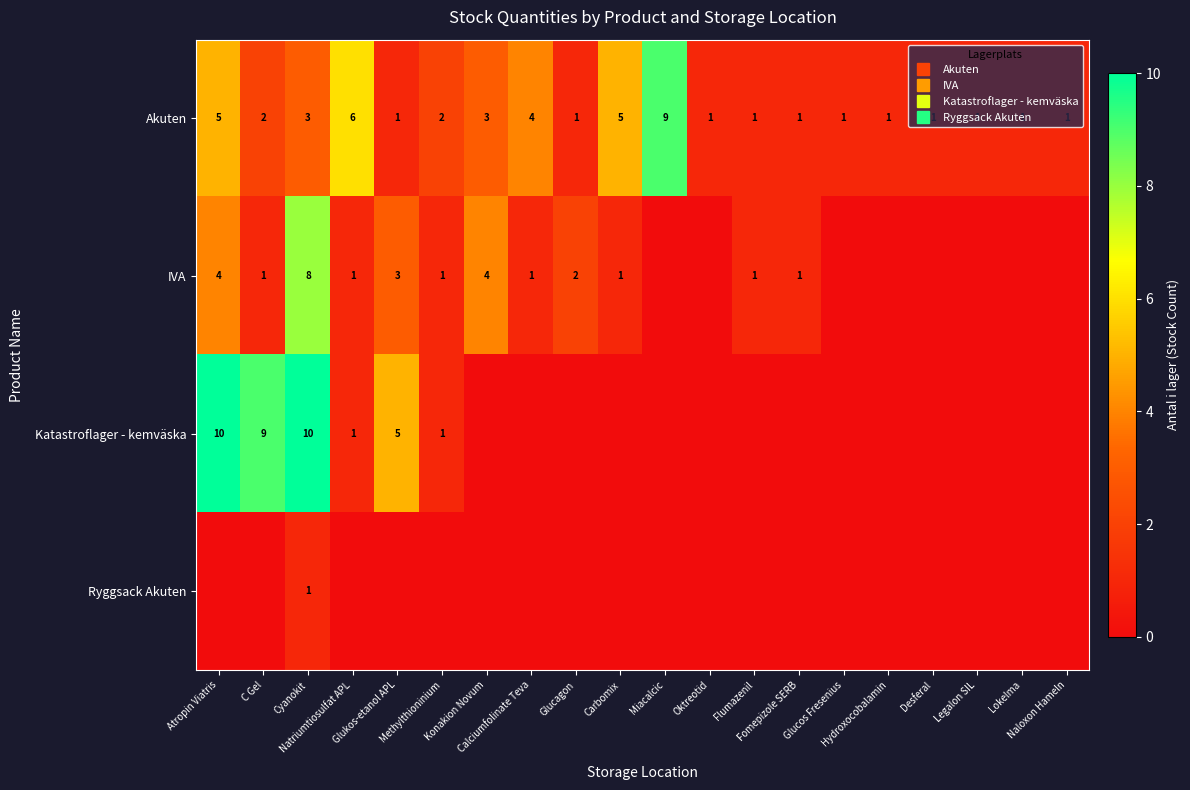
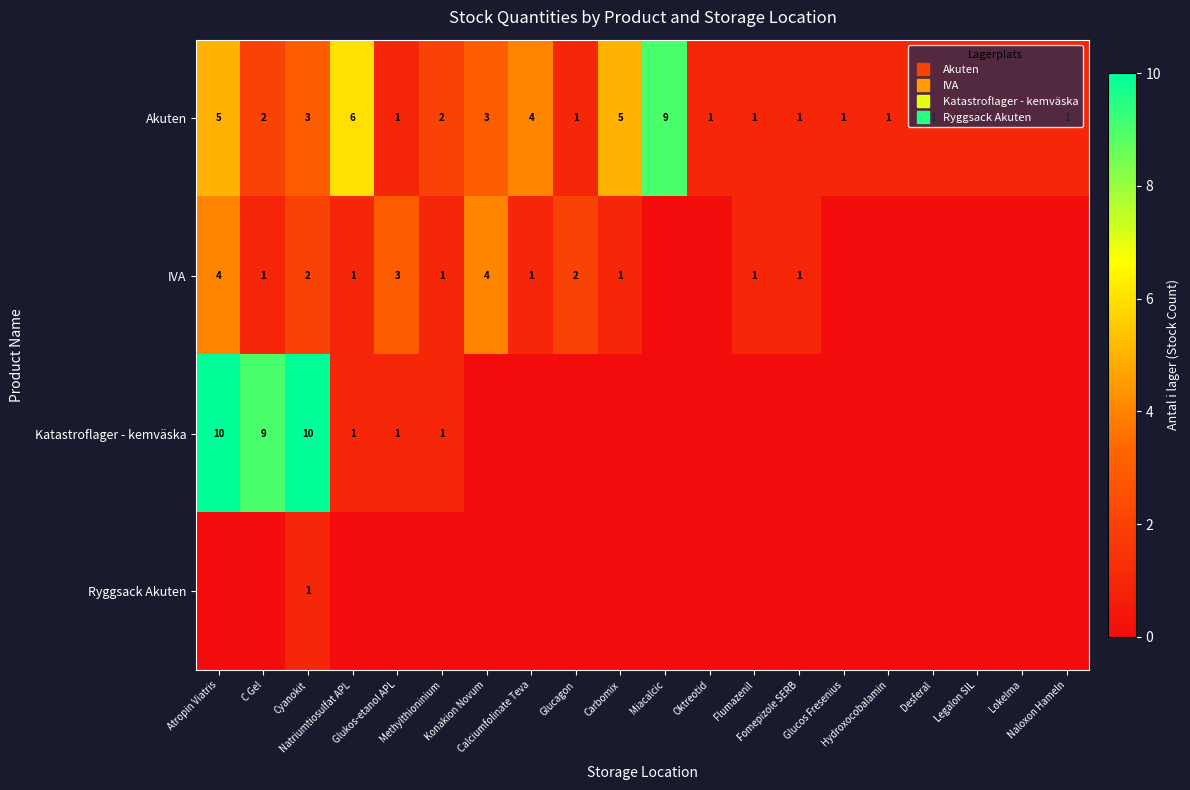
IVA, Cyanokit: 8 -> 2
Katastroflager - kemväska, Glukos-etanol APL: 5 -> 1
